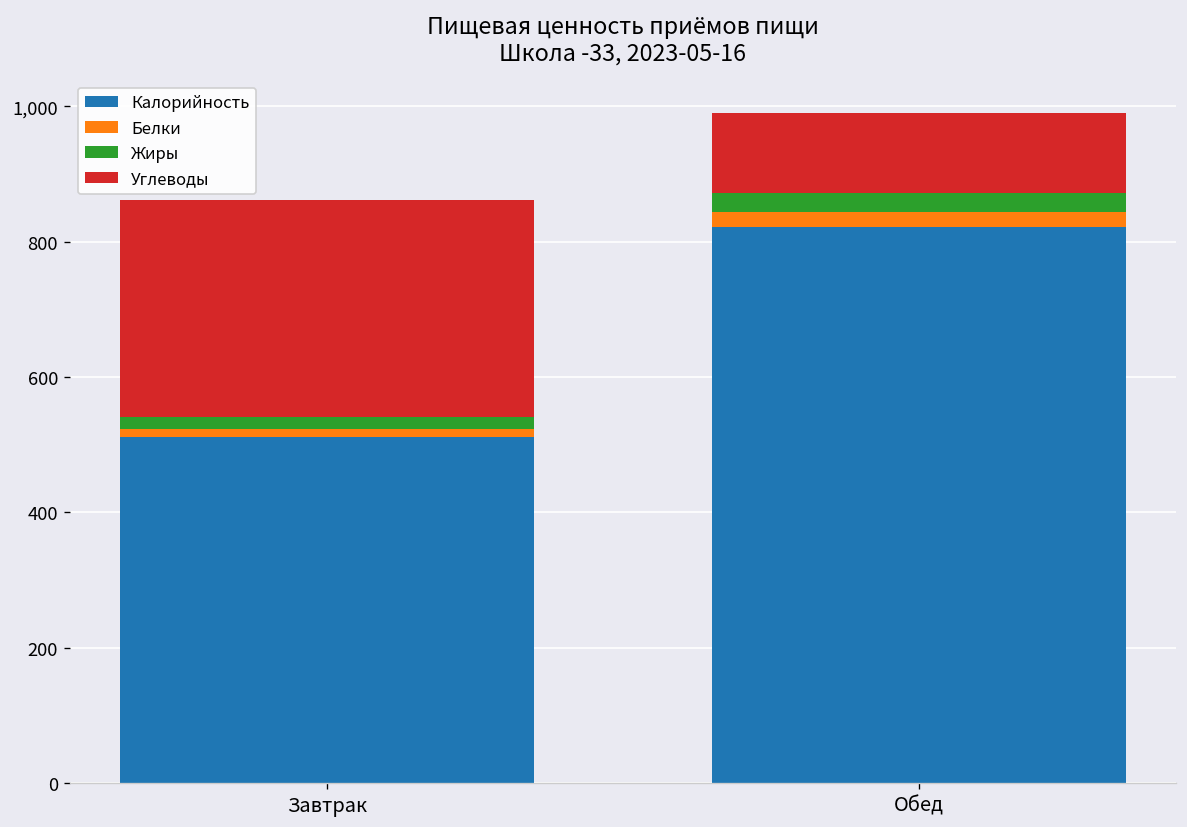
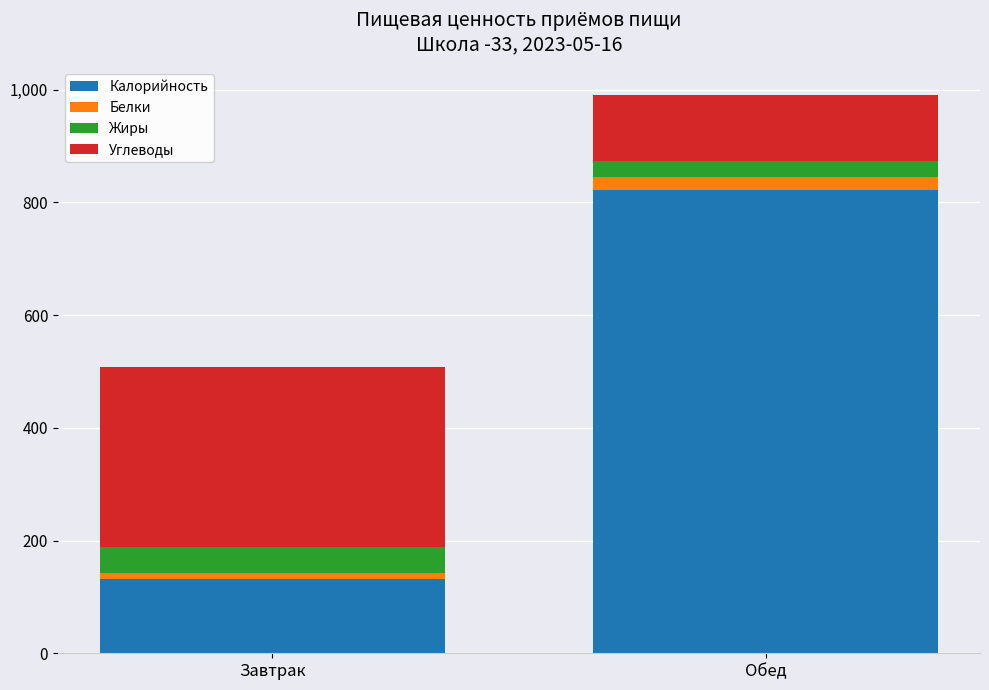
Калорийность, Завтрак: 510 -> 130
Жиры, Завтрак: 20 -> 50
